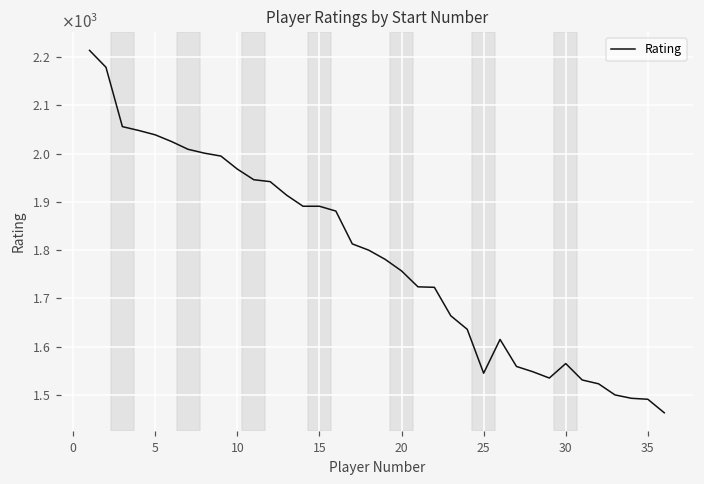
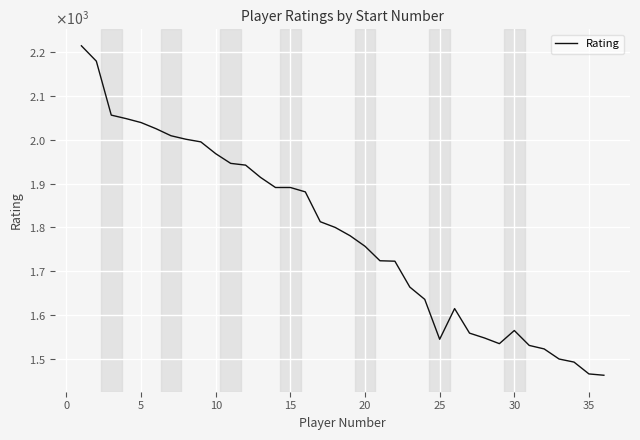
35: 1490 -> 1470
